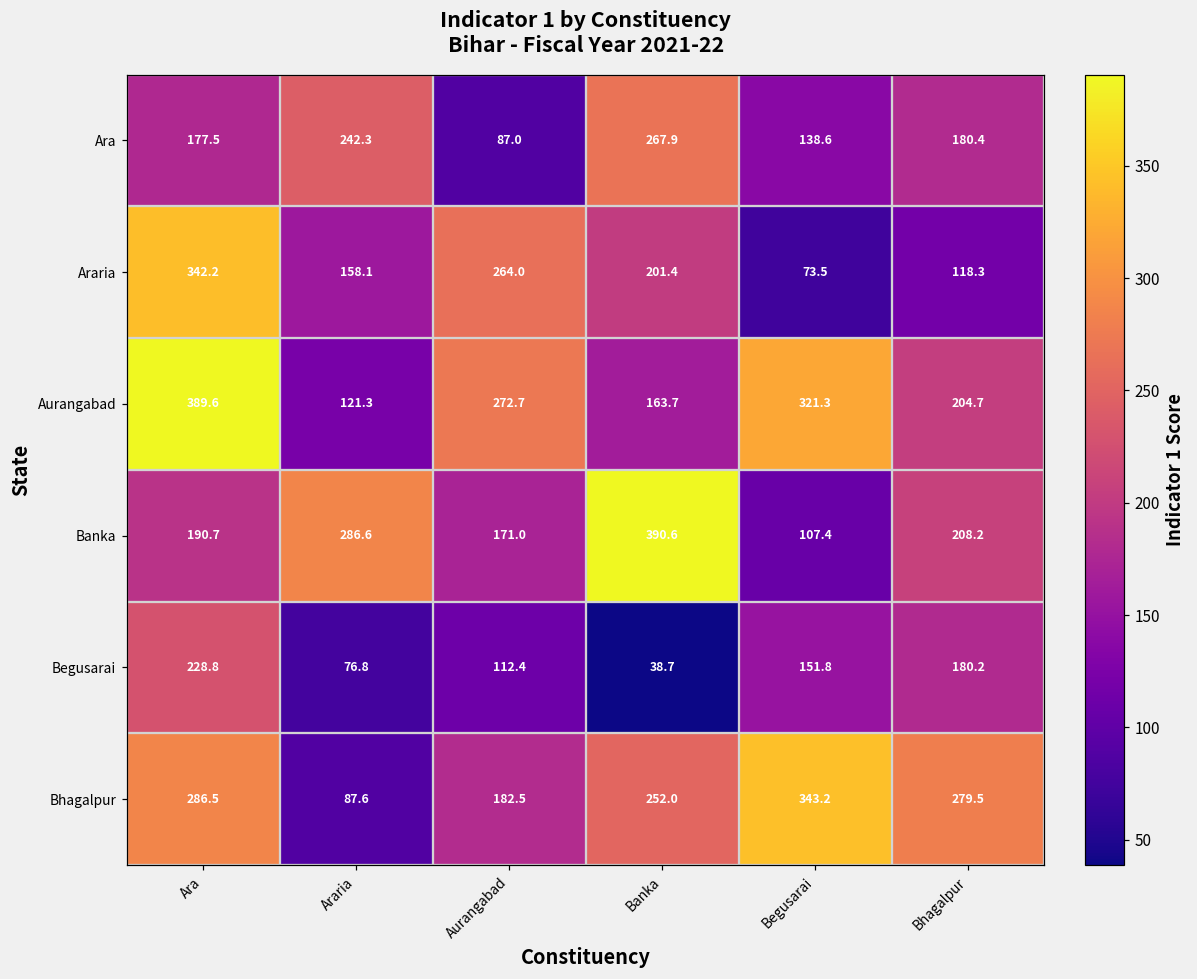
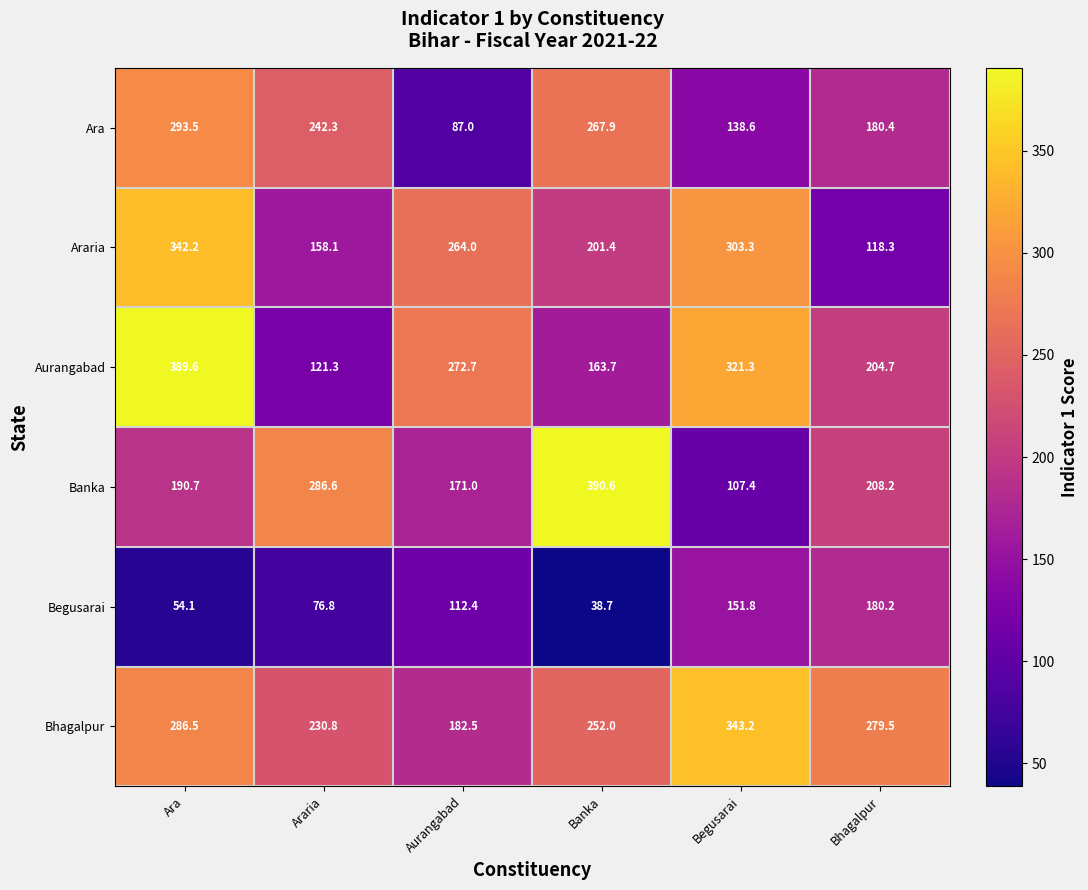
Ara, Ara: 177.5 -> 293.5
Araria, Begusarai: 73.5 -> 303.3
Begusarai, Ara: 228.8 -> 54.1
Bhagalpur, Araria: 87.6 -> 230.8
